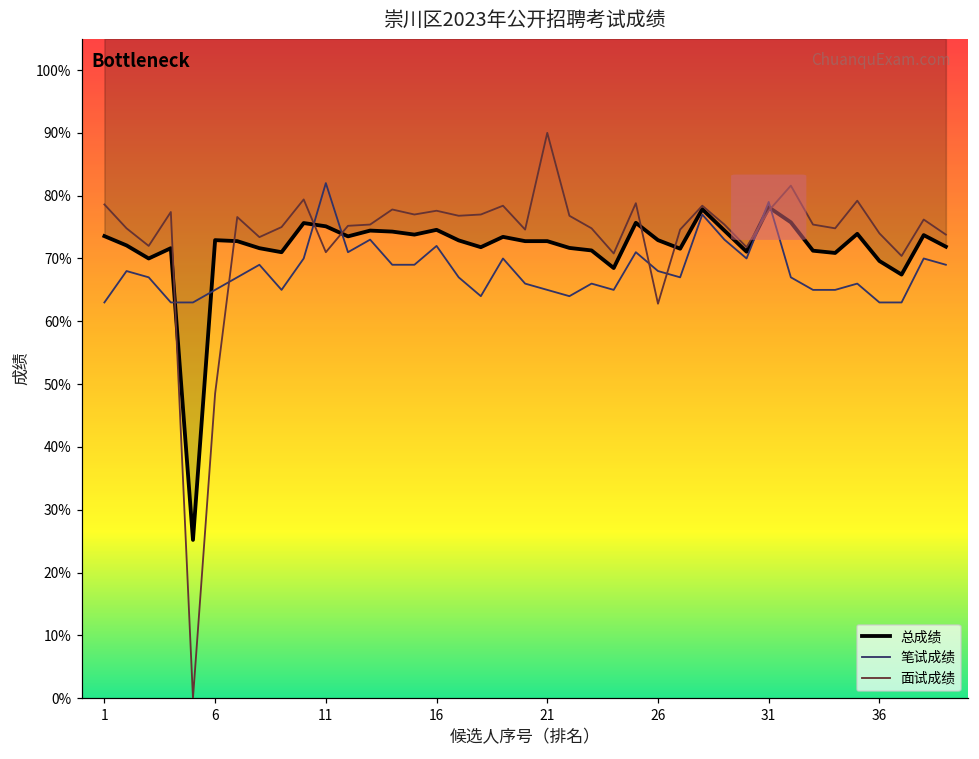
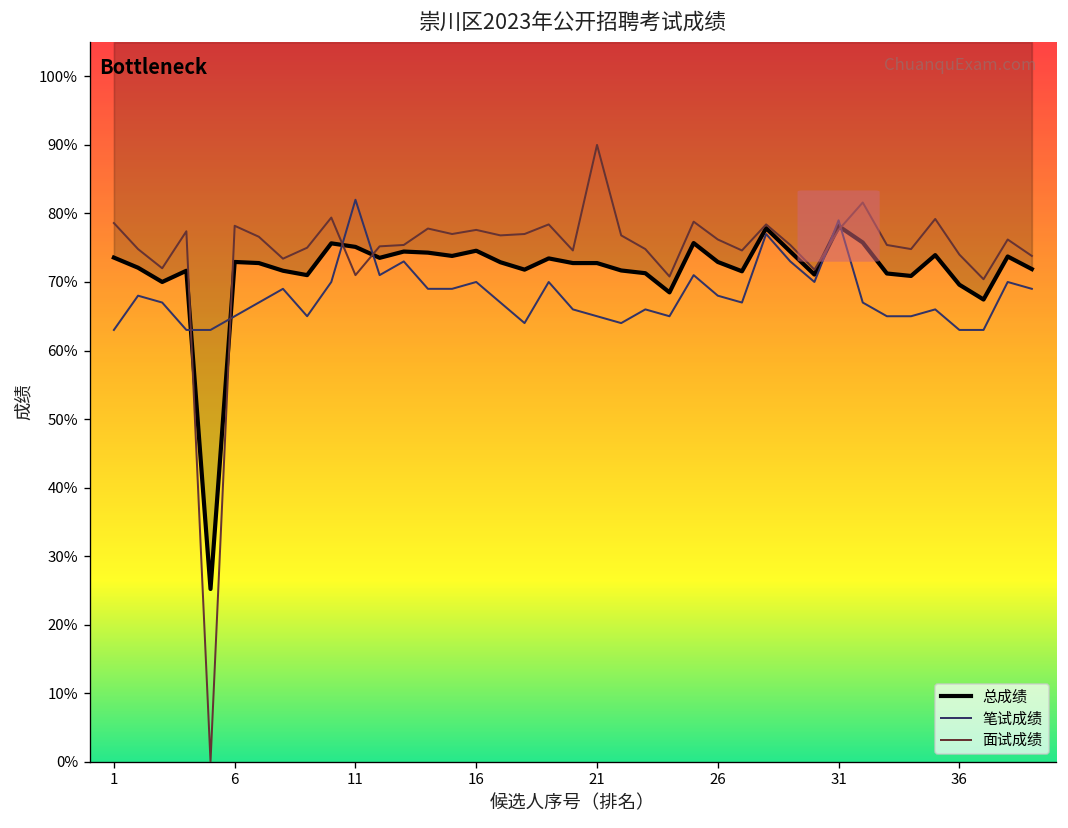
面试成绩, 6: 49% -> 78%
笔试成绩, 16: 72% -> 70%
面试成绩, 26: 63% -> 76%
